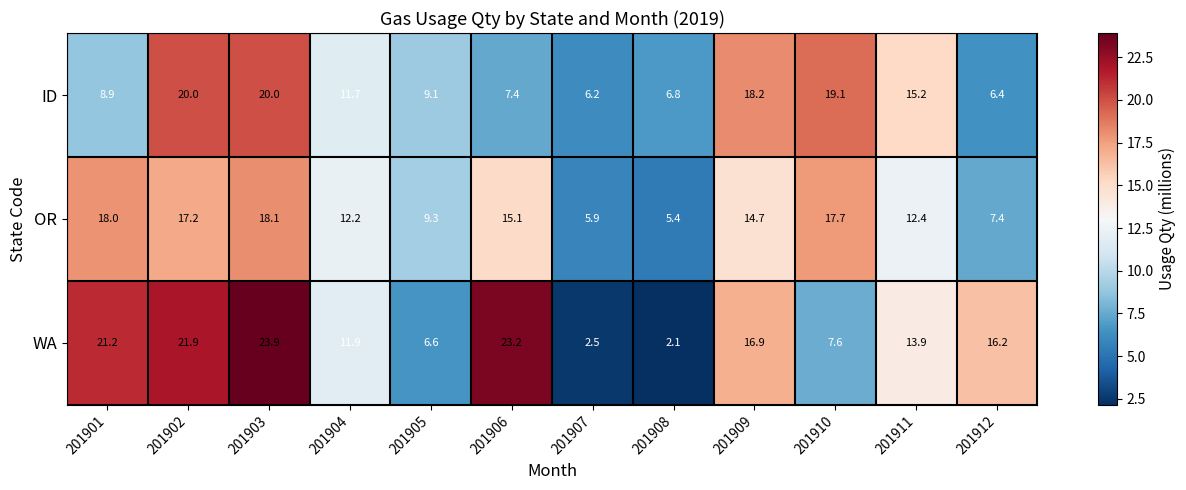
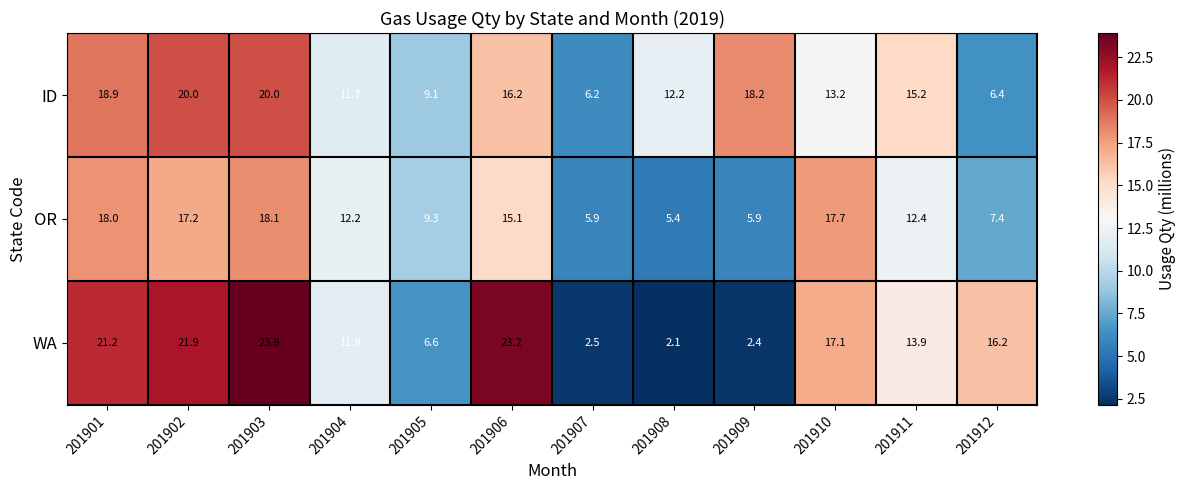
ID, 201901: 8.9 -> 18.9
ID, 201906: 7.4 -> 16.2
ID, 201908: 6.8 -> 12.2
ID, 201910: 19.1 -> 13.2
OR, 201909: 14.7 -> 5.9
WA, 201909: 16.9 -> 2.4
WA, 201910: 7.6 -> 17.1
